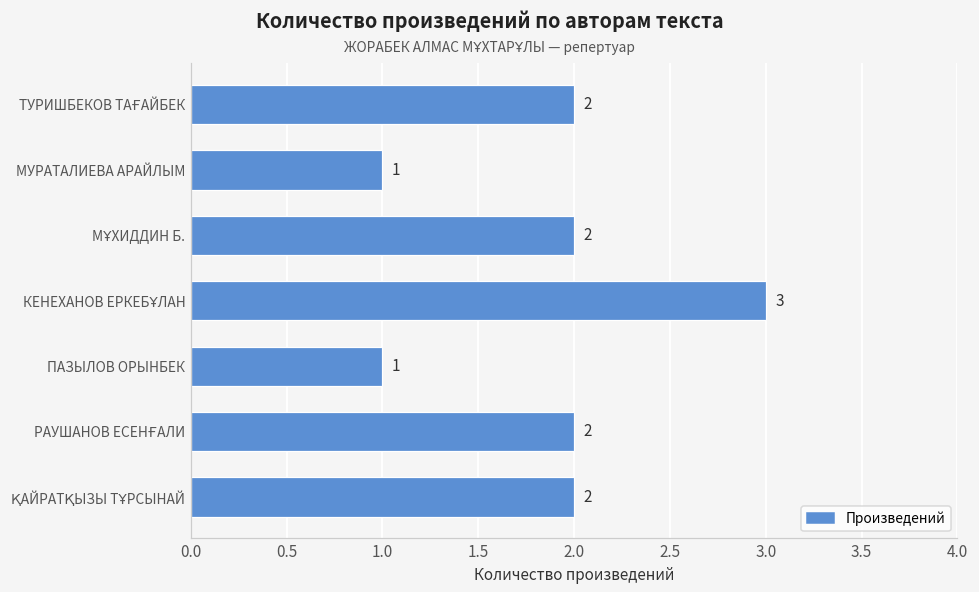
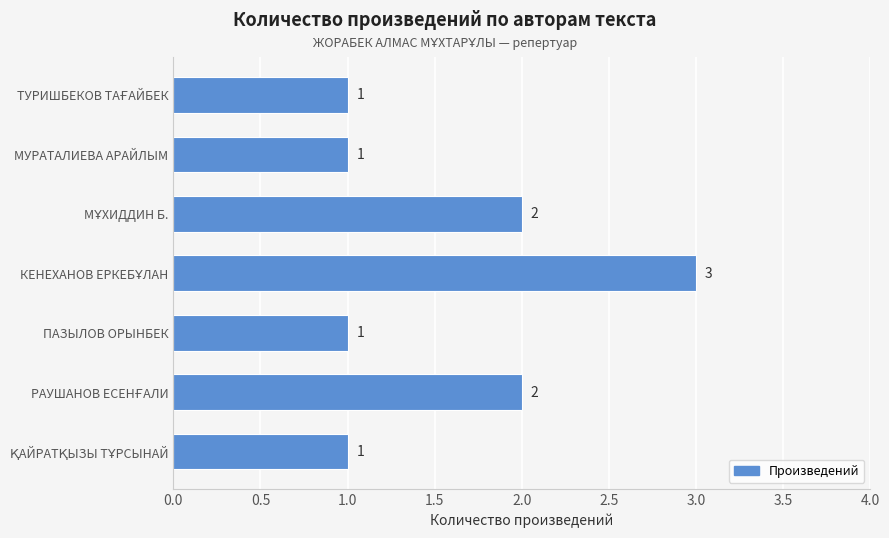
ТУРИШБЕКОВ ТАҒАЙБЕК: 2 -> 1
ҚАЙРАТҚЫЗЫ ТҰРСЫНАЙ: 2 -> 1
